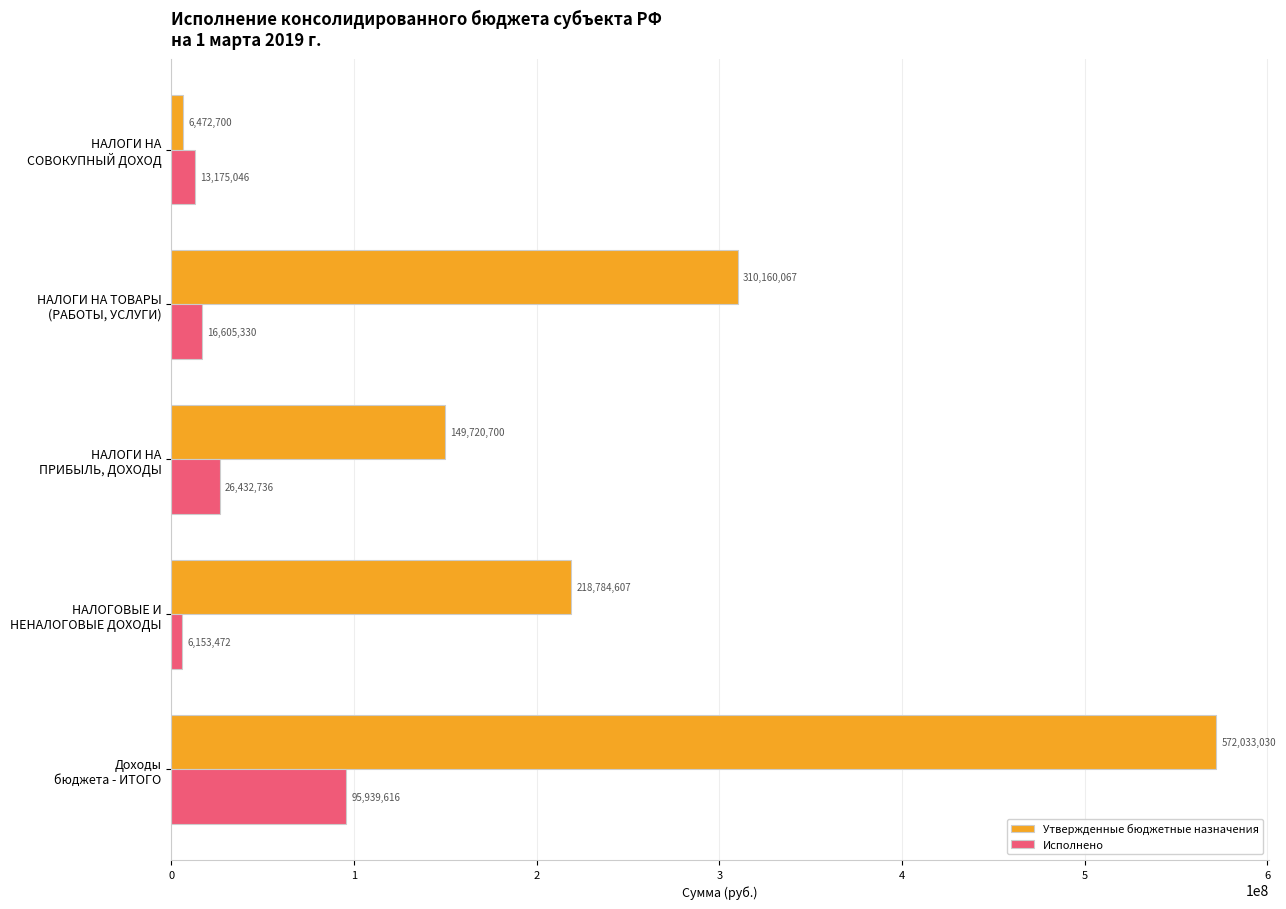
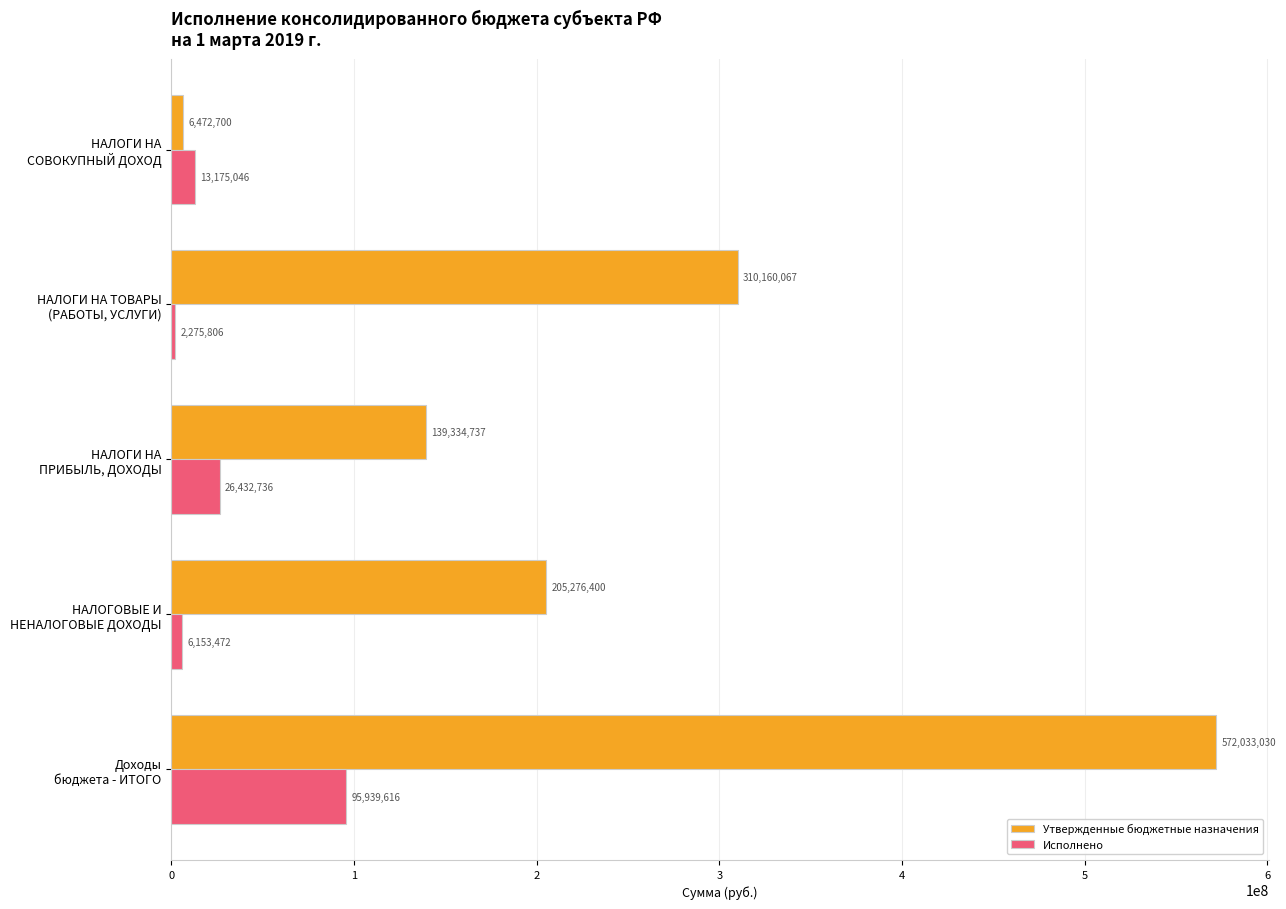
Исполнено, НАЛОГИ НА ТОВАРЫ (РАБОТЫ, УСЛУГИ): 16,605,330 -> 2,275,806
Утвержденные бюджетные назначения, НАЛОГИ НА ПРИБЫЛЬ, ДОХОДЫ: 149,720,700 -> 139,334,737
Утвержденные бюджетные назначения, НАЛОГОВЫЕ И НЕНАЛОГОВЫЕ ДОХОДЫ: 218,784,607 -> 205,276,400
